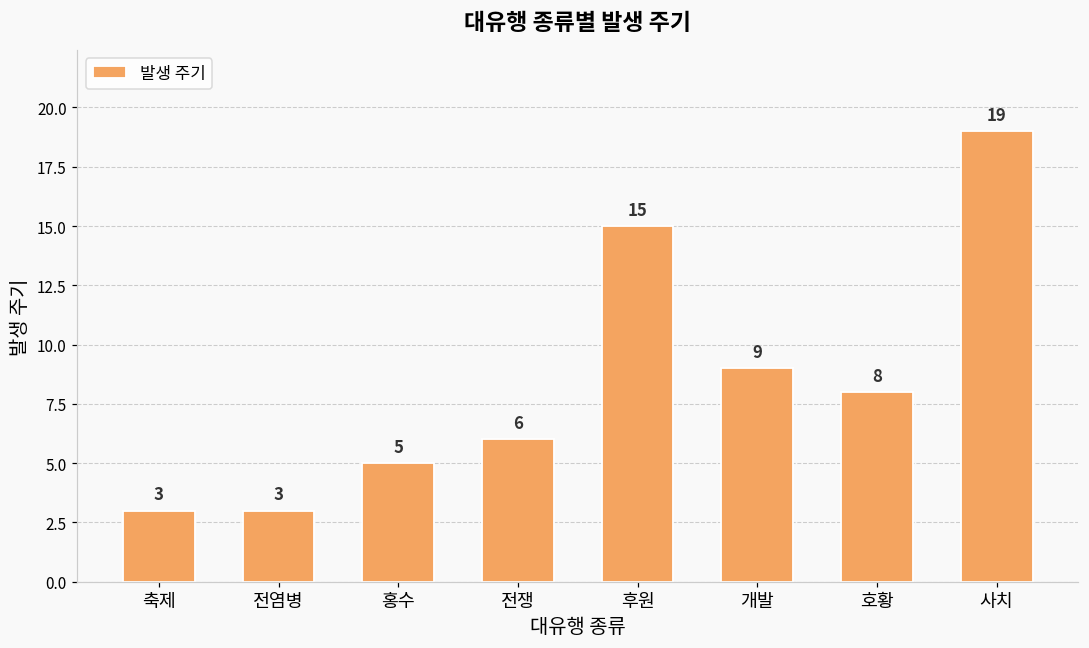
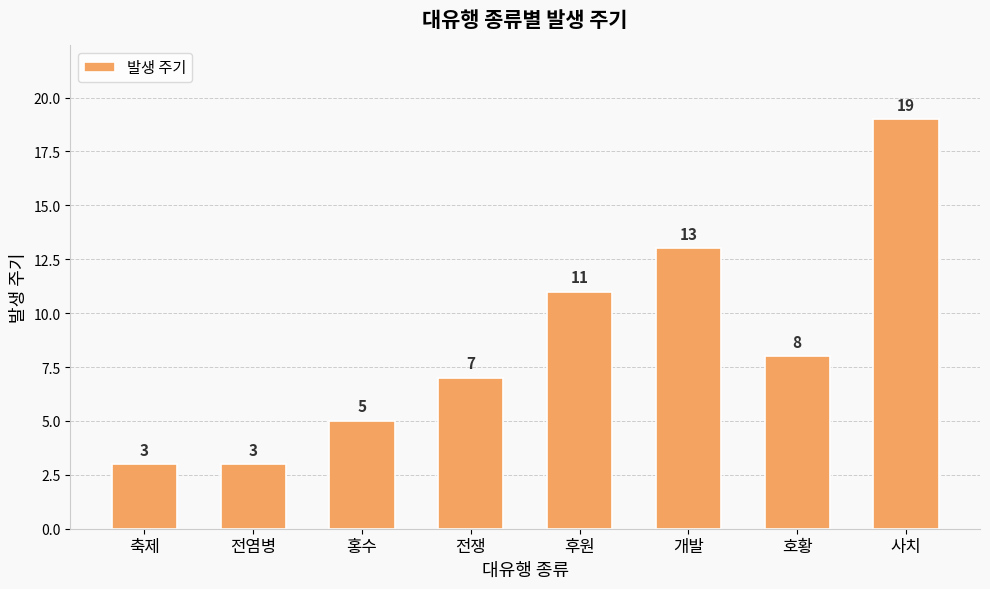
전쟁: 6 -> 7
후원: 15 -> 11
개발: 9 -> 13
